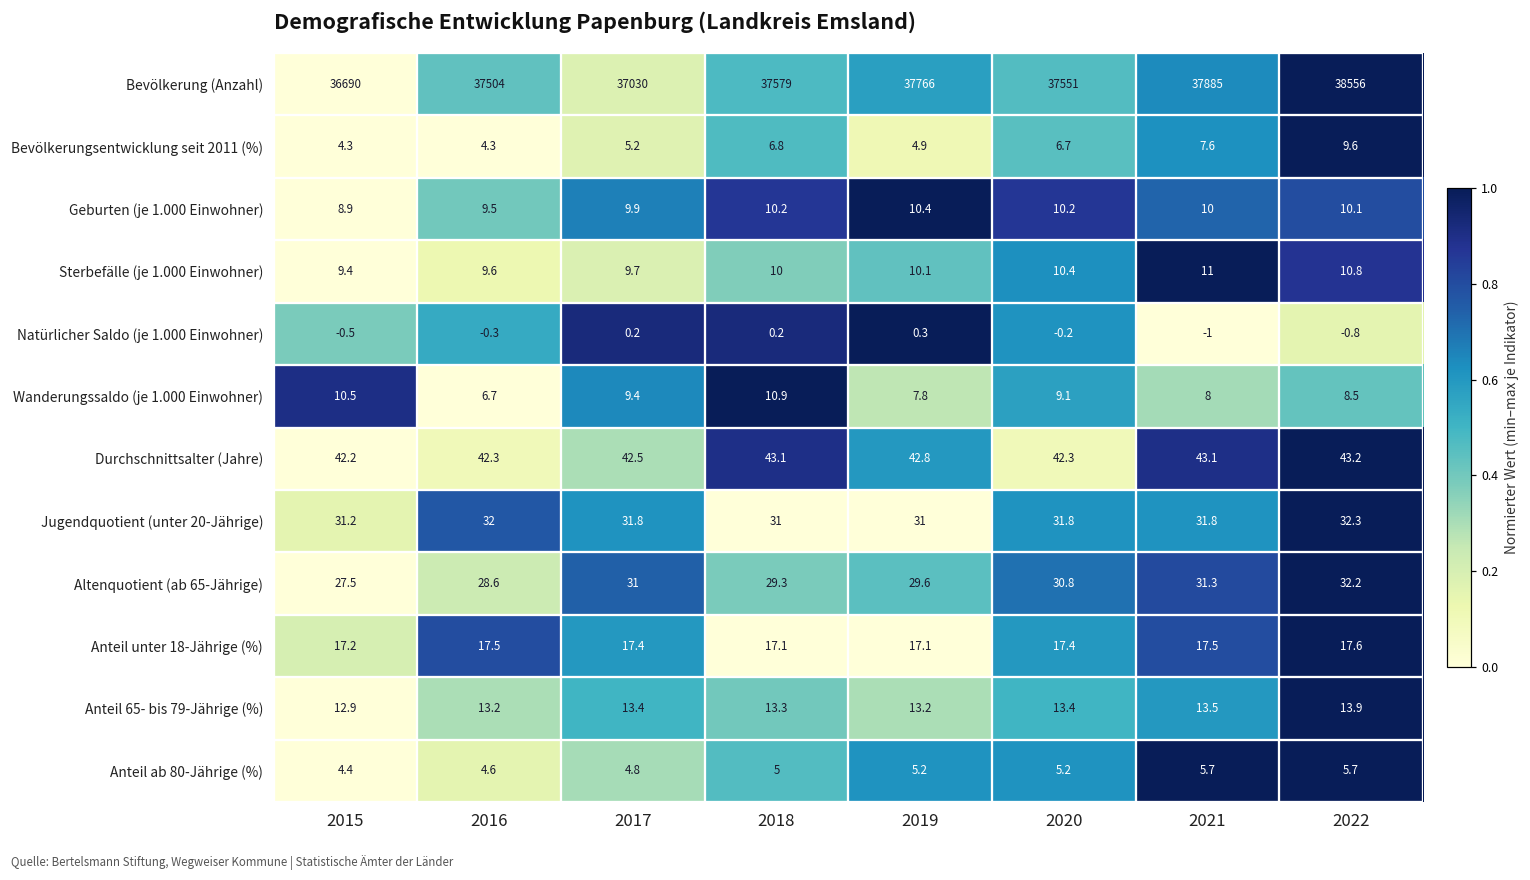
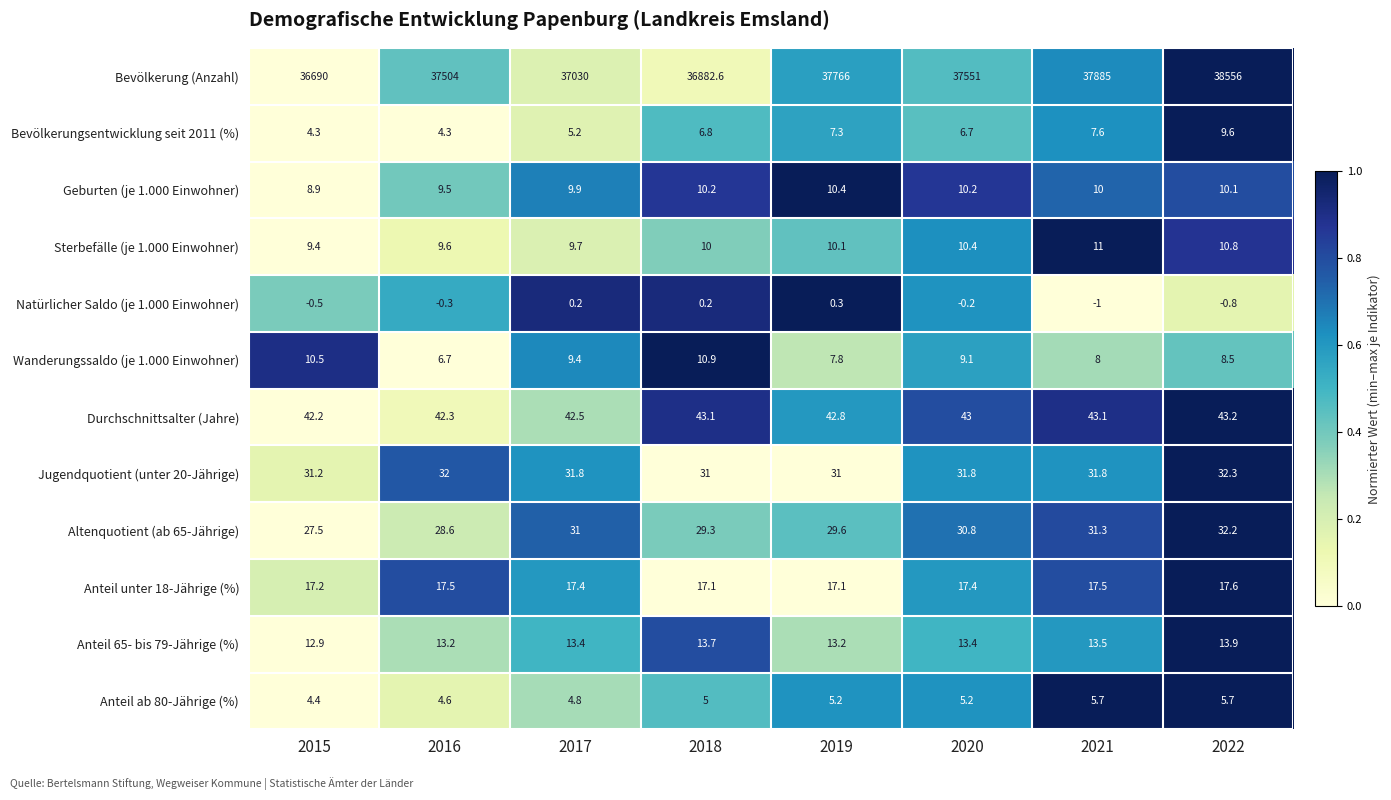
Bevölkerung (Anzahl), 2018: 37579 -> 36882.6
Bevölkerungsentwicklung seit 2011 (%), 2019: 4.9 -> 7.3
Durchschnittsalter (Jahre), 2020: 42.3 -> 43
Anteil 65- bis 79-Jährige (%), 2018: 13.3 -> 13.7
